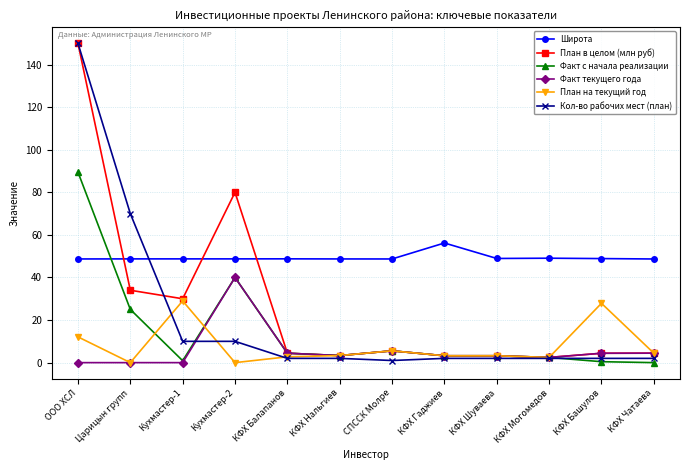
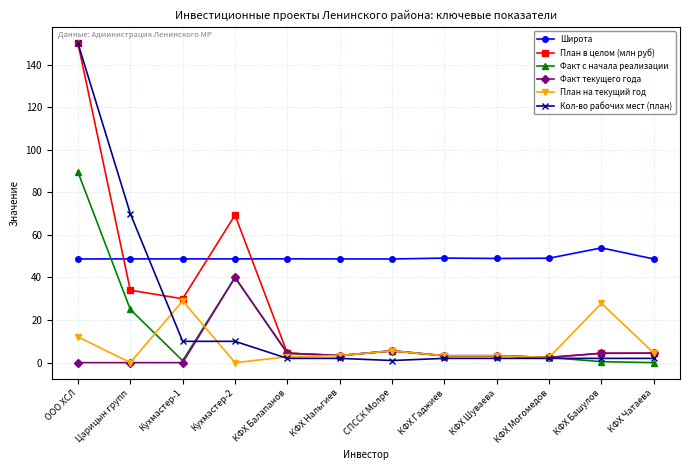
План в целом (млн руб), Кухмастер-2: 80 -> 69
Широта, КФХ Гаджиев: 56 -> 49
Широта, КФХ Башулов: 49 -> 54
